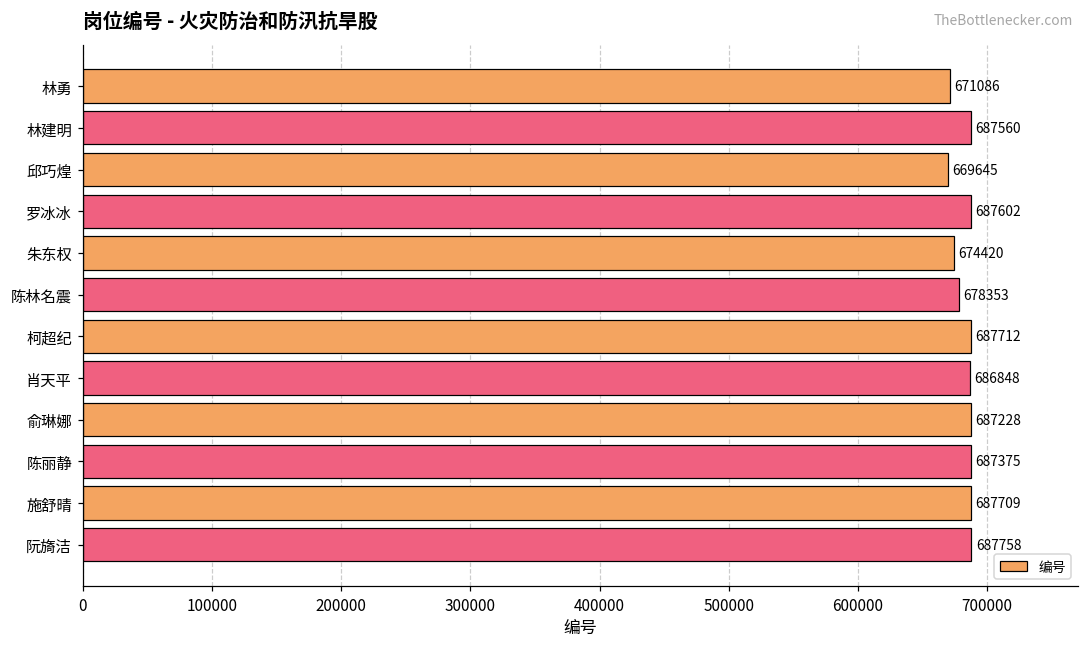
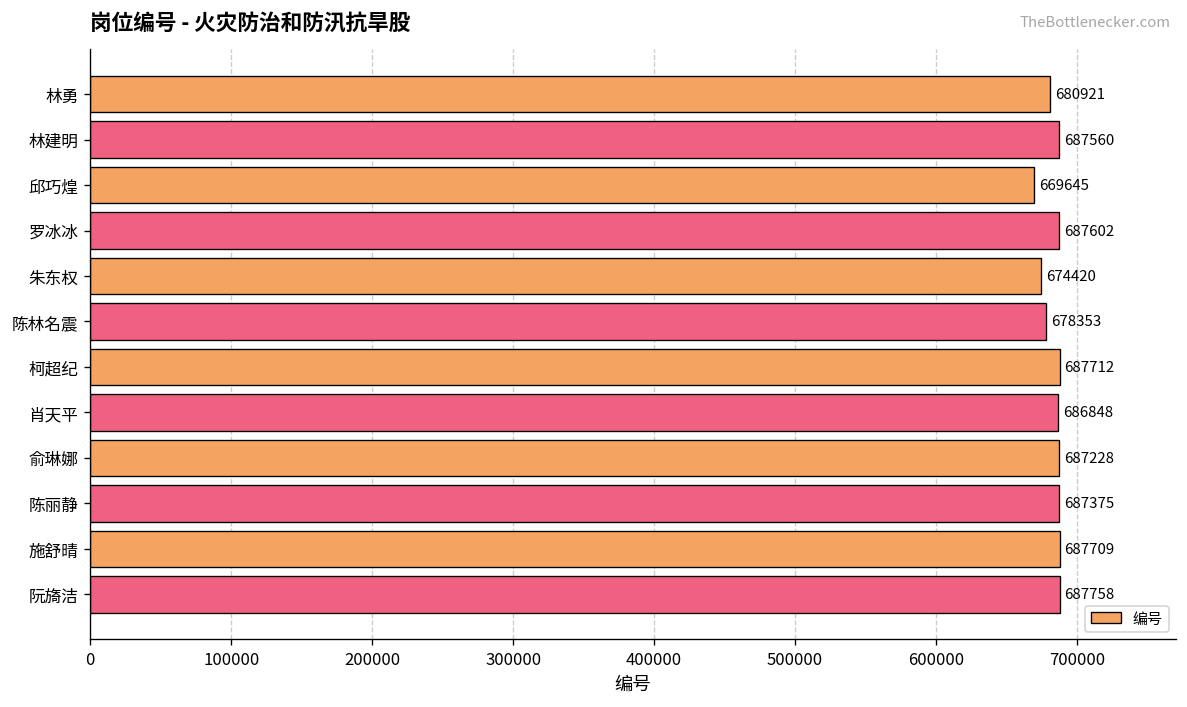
林勇: 671086 -> 680921
